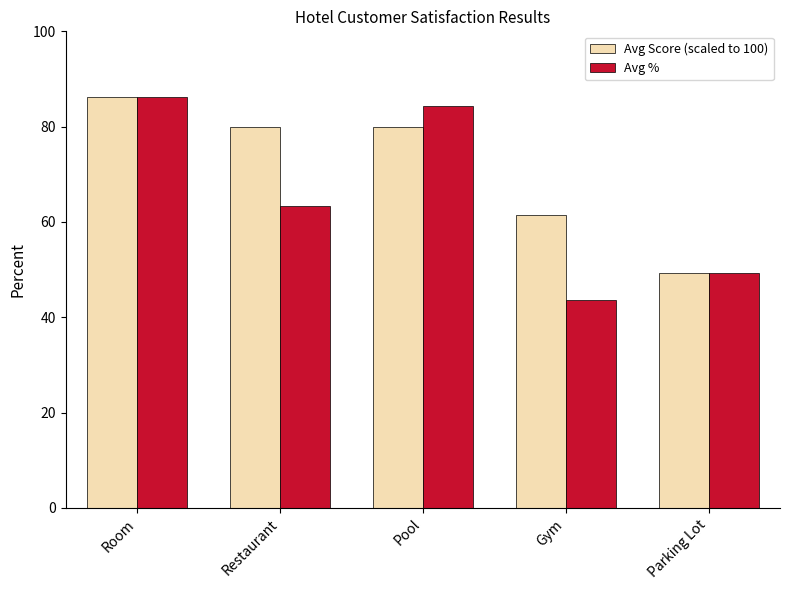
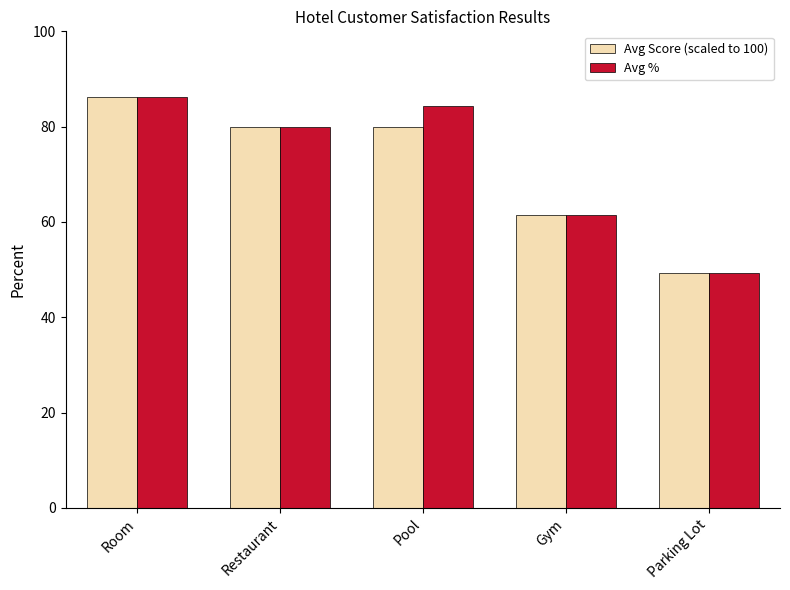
Avg %, Restaurant: 63 -> 80
Avg %, Gym: 44 -> 62
